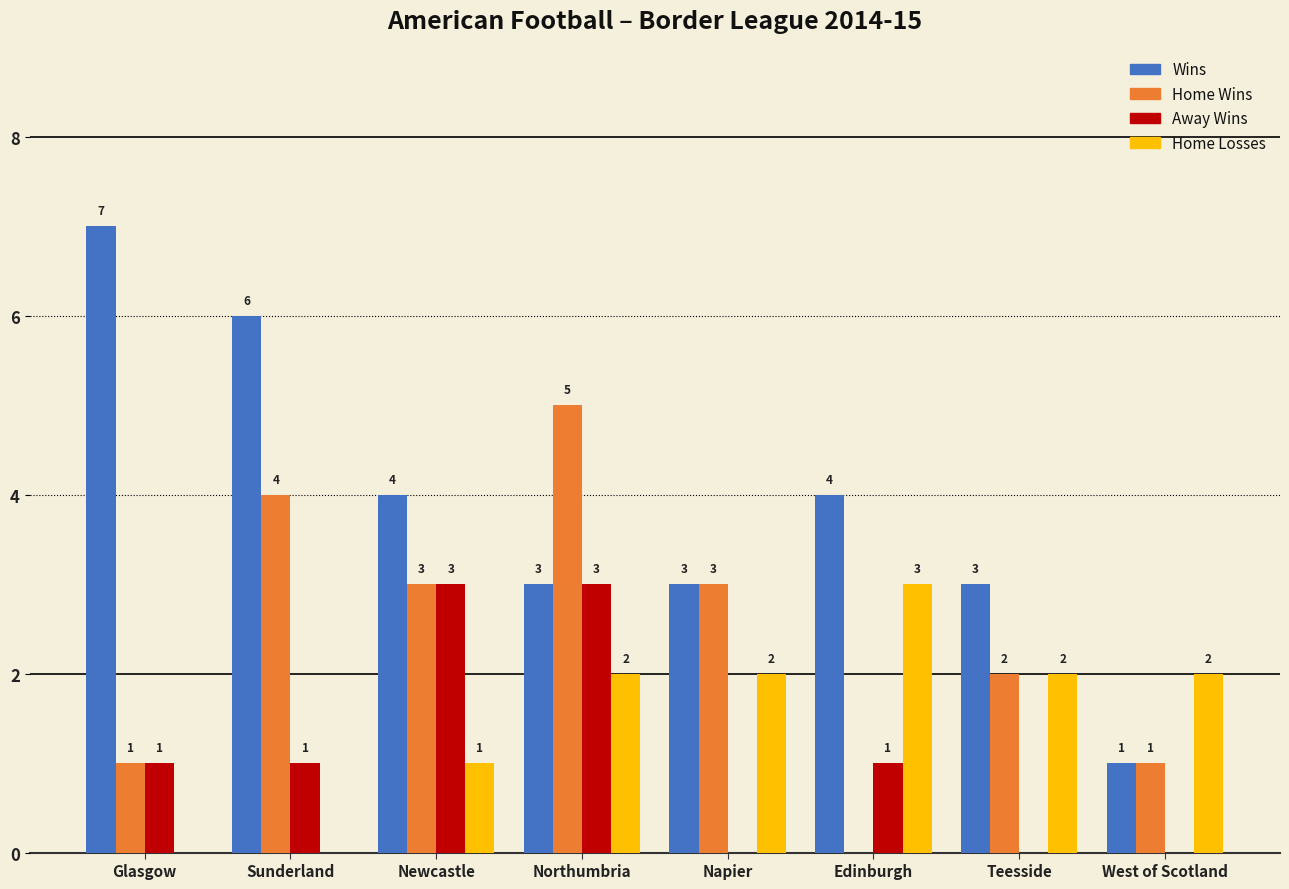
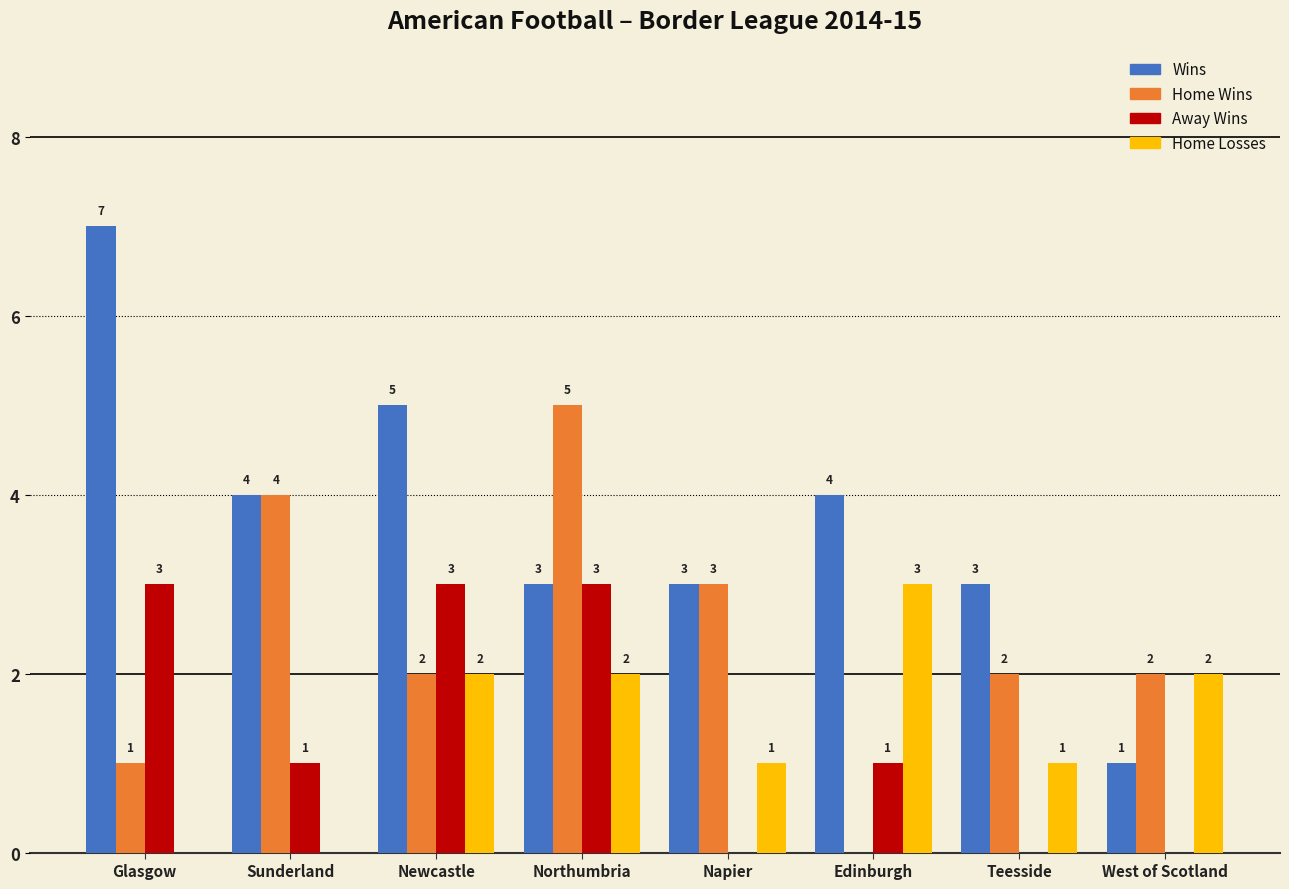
Away Wins, Glasgow: 1 -> 3
Wins, Sunderland: 6 -> 4
Wins, Newcastle: 4 -> 5
Home Wins, Newcastle: 3 -> 2
Home Losses, Newcastle: 1 -> 2
Home Losses, Napier: 2 -> 1
Home Losses, Teesside: 2 -> 1
Home Wins, West of Scotland: 1 -> 2
